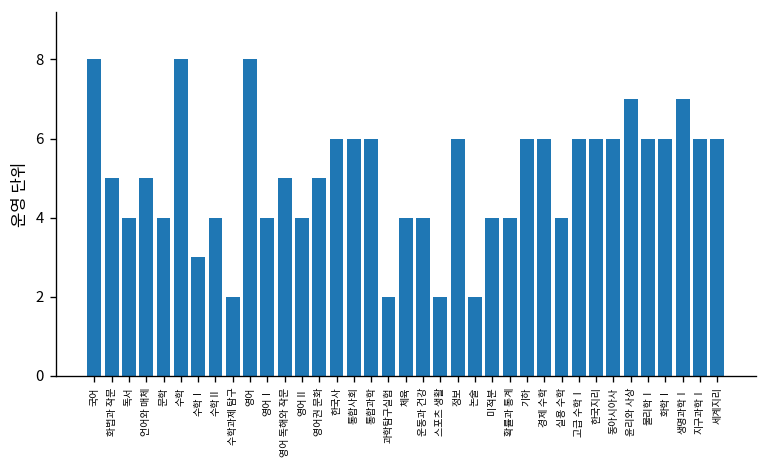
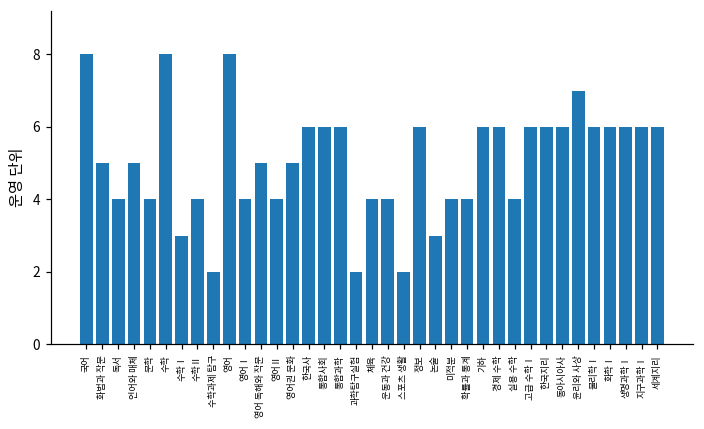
논술: 2 -> 3
생명과학Ⅰ: 7 -> 6
